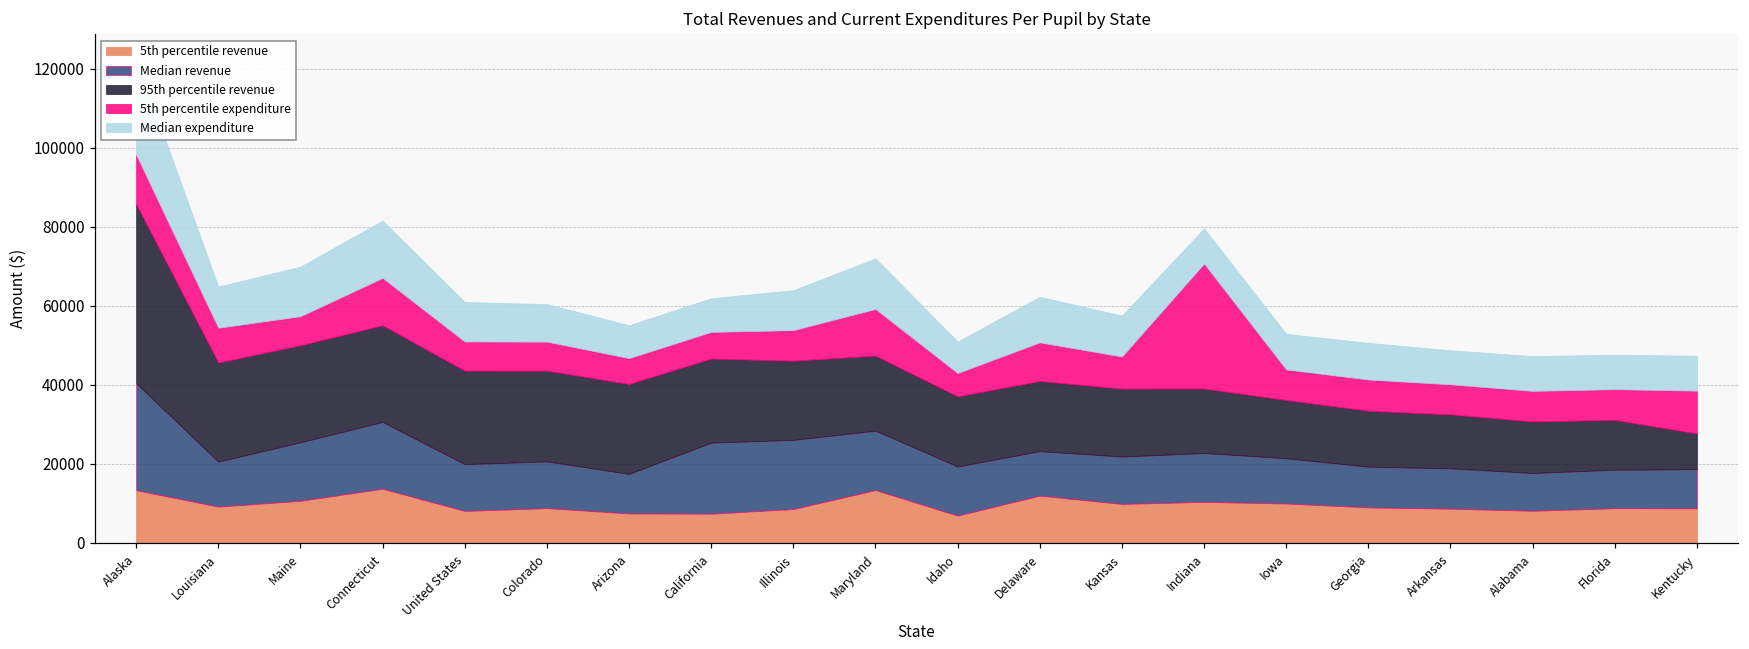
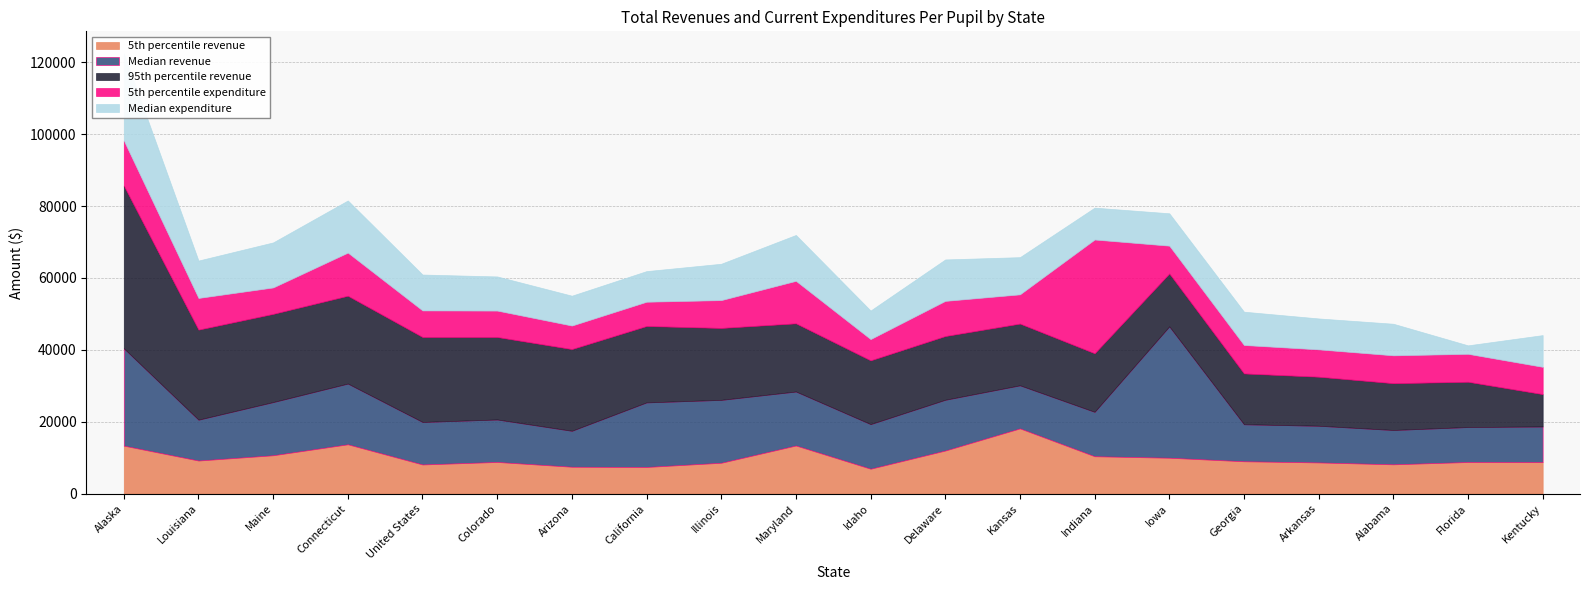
Median revenue, Delaware: 11000 -> 14000
5th percentile revenue, Kansas: 10000 -> 18000
Median revenue, Iowa: 11000 -> 37000
Median expenditure, Florida: 9000 -> 2000
5th percentile expenditure, Kentucky: 11000 -> 8000
